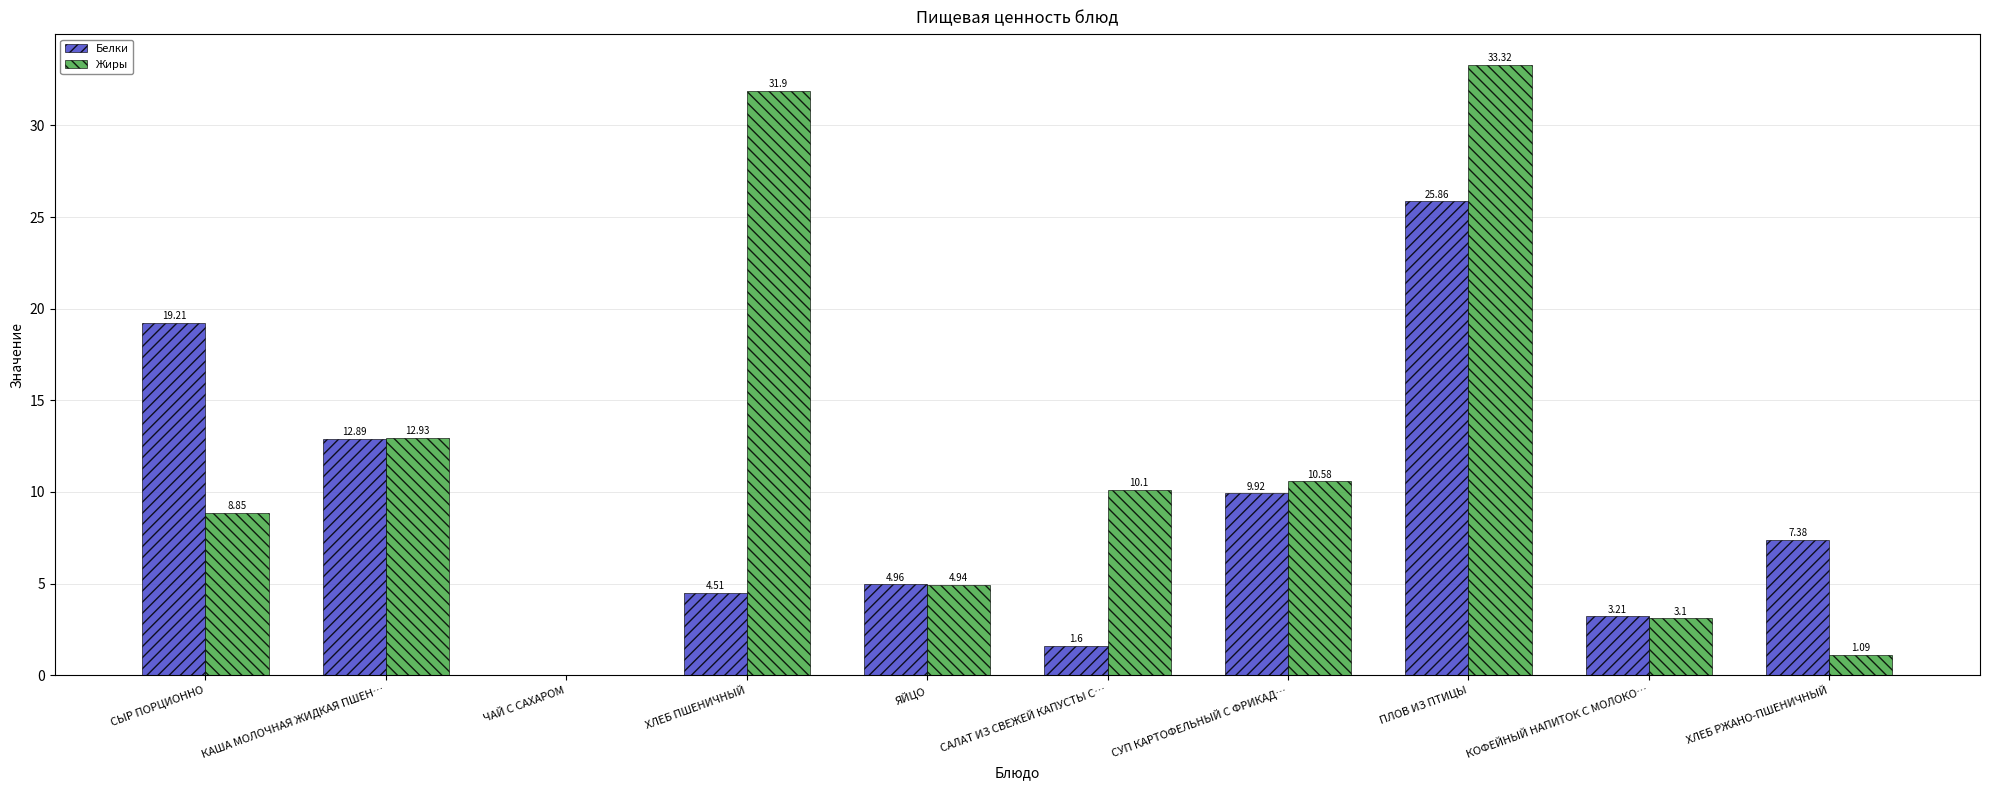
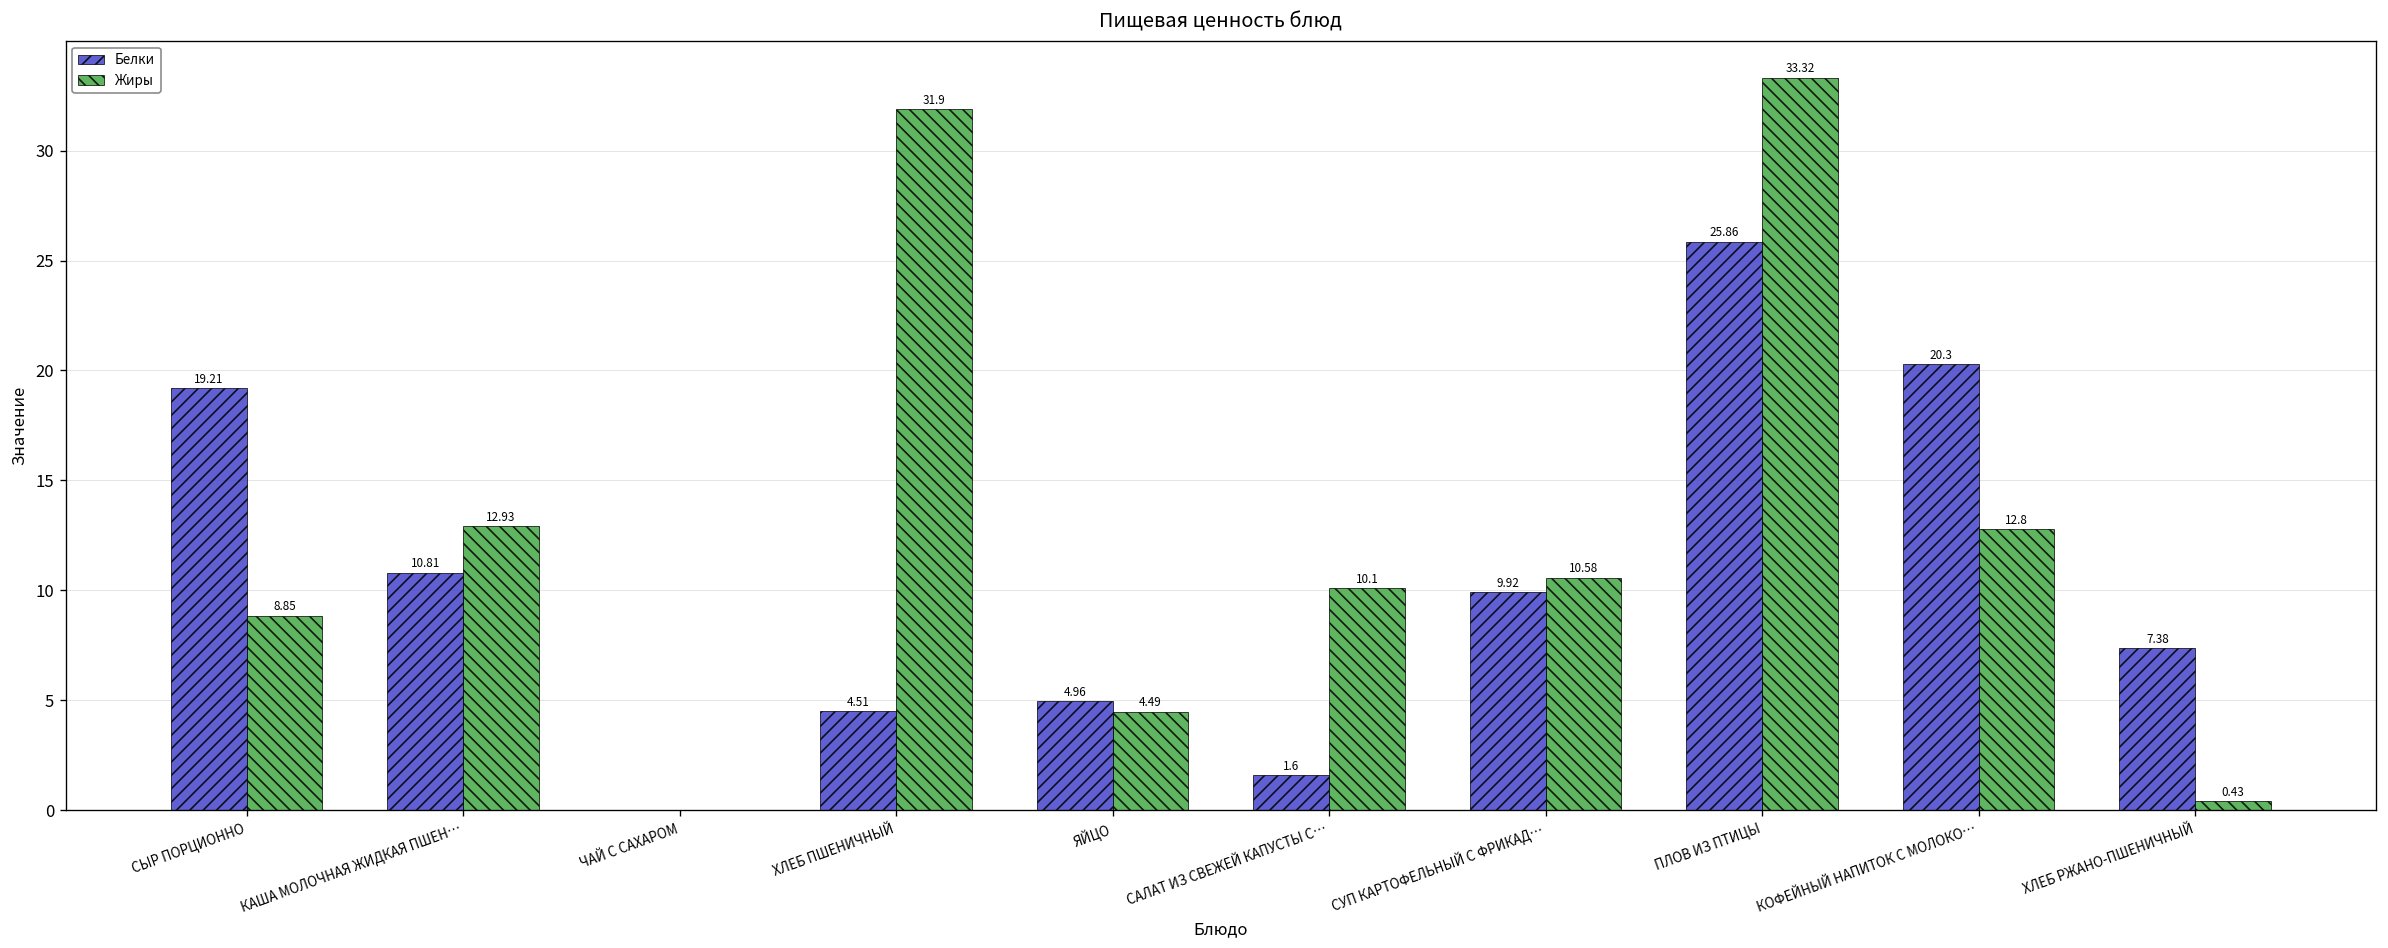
Белки, КАША МОЛОЧНАЯ ЖИДКАЯ ПШЕН…: 12.89 -> 10.81
Жиры, ЯЙЦО: 4.94 -> 4.49
Белки, КОФЕЙНЫЙ НАПИТОК С МОЛОКО…: 3.21 -> 20.3
Жиры, КОФЕЙНЫЙ НАПИТОК С МОЛОКО…: 3.1 -> 12.8
Жиры, ХЛЕБ РЖАНО-ПШЕНИЧНЫЙ: 1.09 -> 0.43
